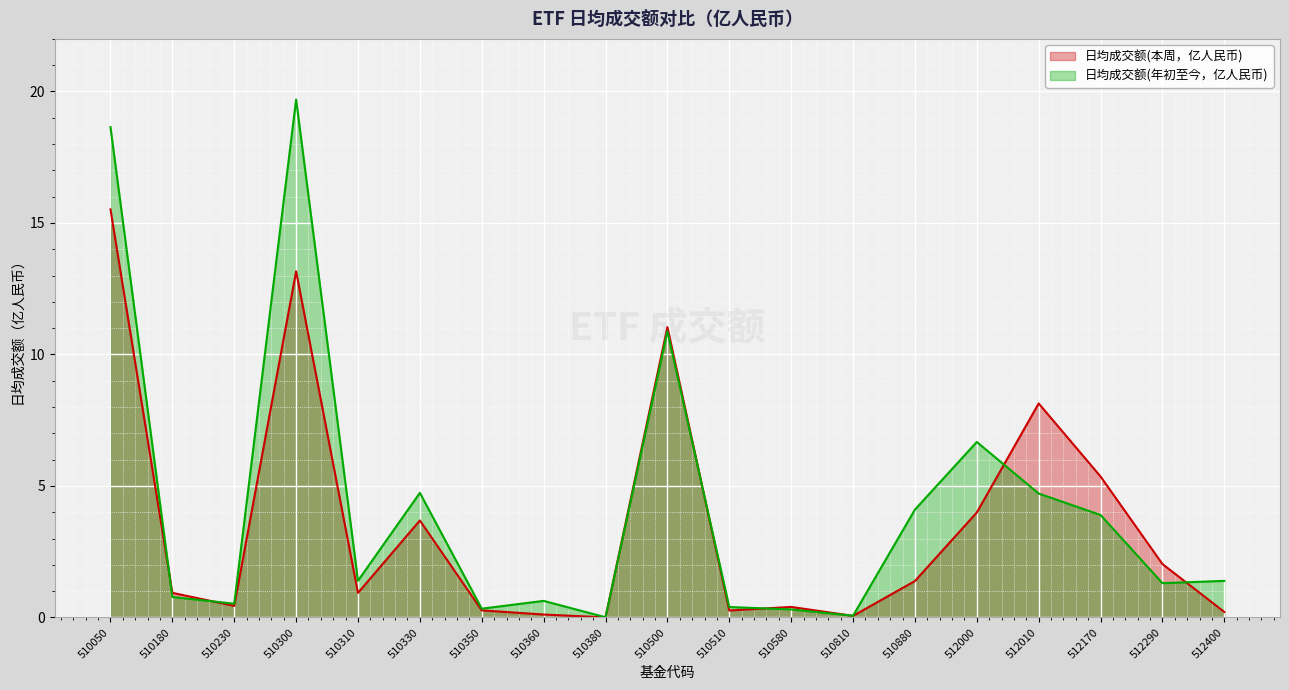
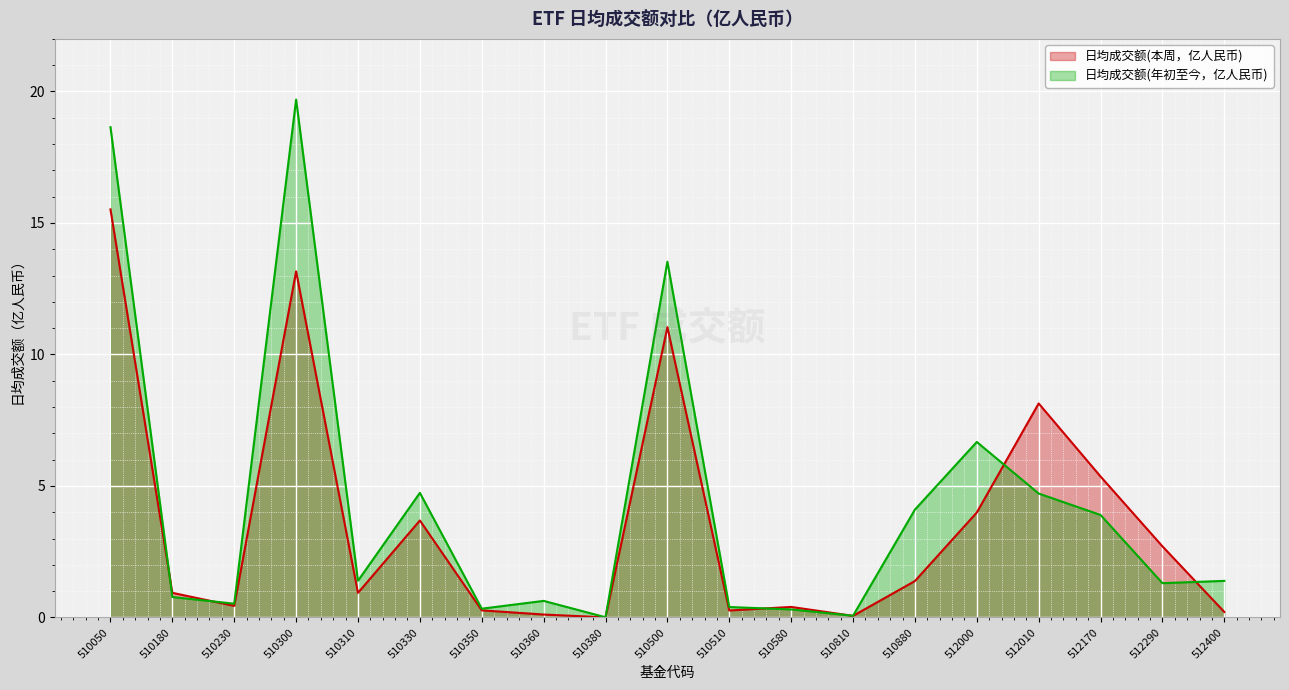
日均成交额(年初至今，亿人民币), 510500: 10.9 -> 13.5
日均成交额(本周，亿人民币), 512290: 2.0 -> 2.7
